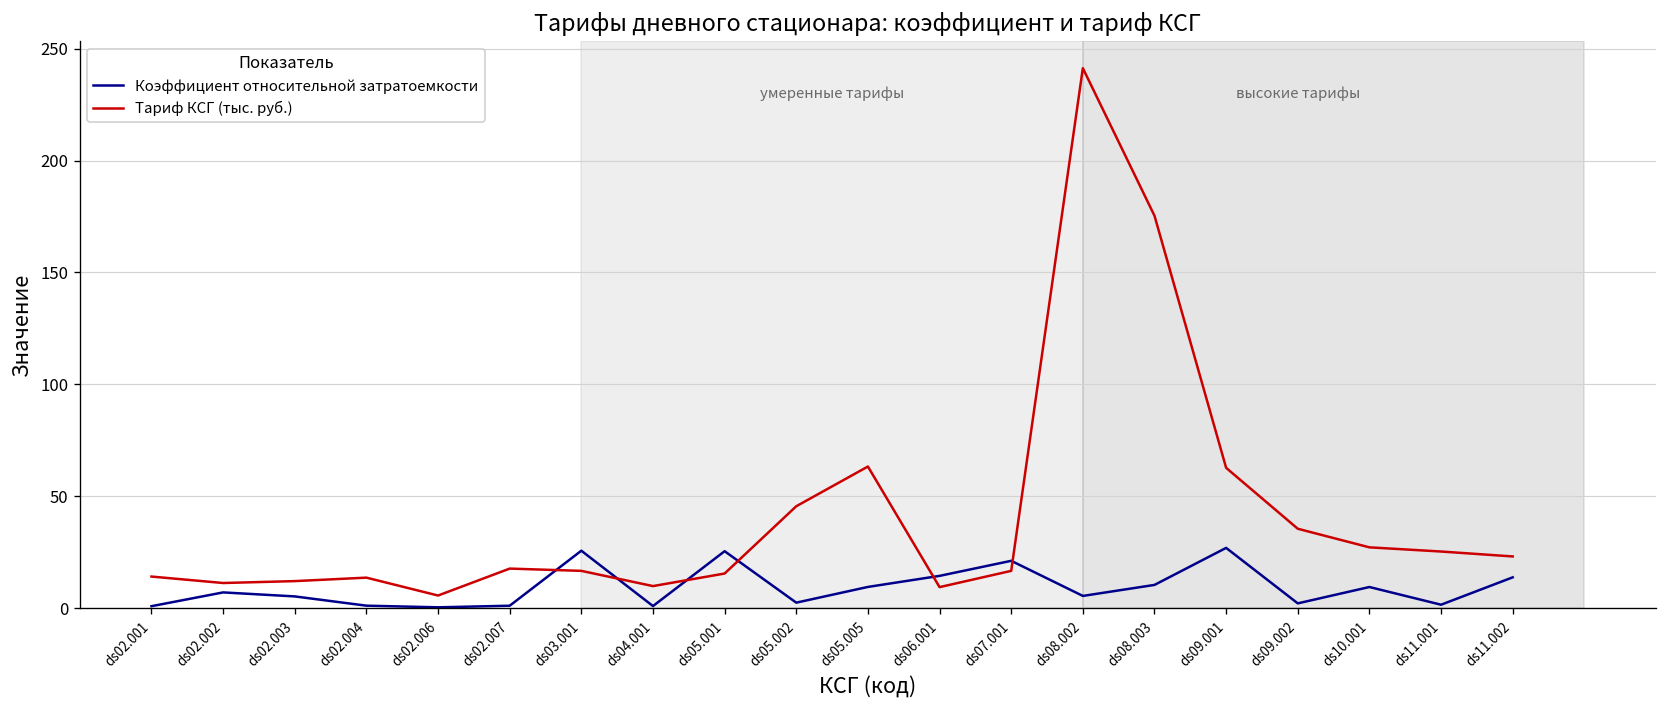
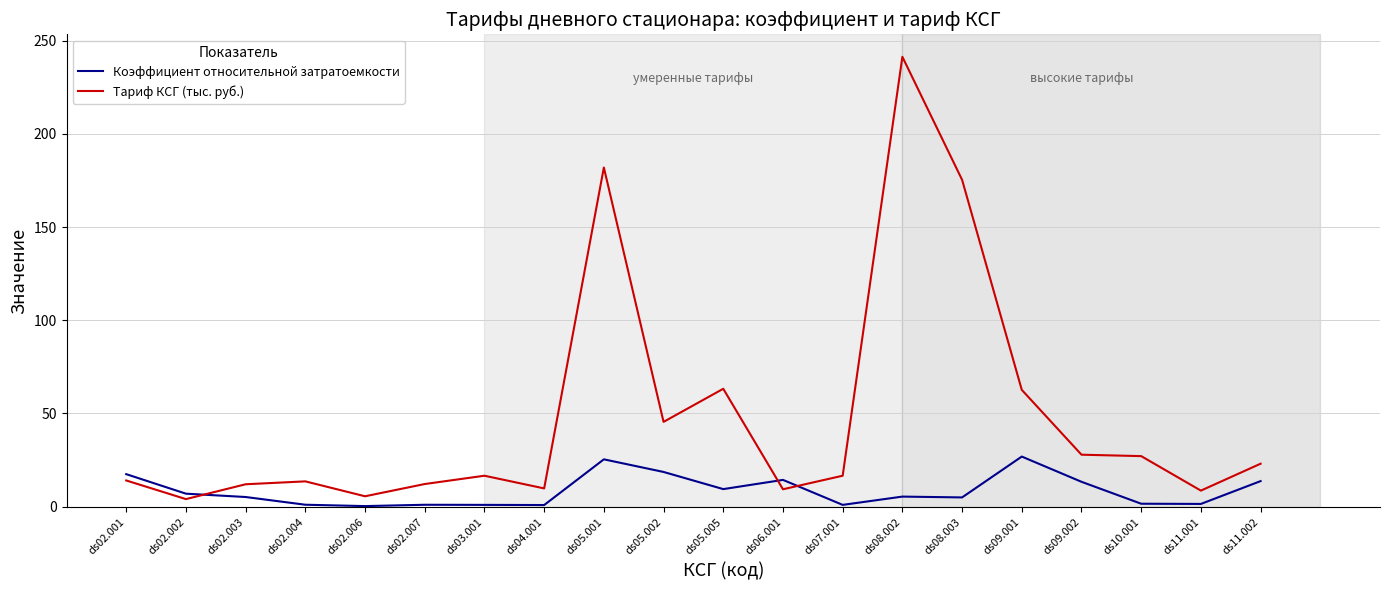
Коэффициент относительной затратоемкости, ds02.001: 1 -> 17
Тариф КСГ (тыс. руб.), ds02.002: 11 -> 4
Тариф КСГ (тыс. руб.), ds02.007: 18 -> 12
Коэффициент относительной затратоемкости, ds03.001: 26 -> 1
Тариф КСГ (тыс. руб.), ds05.001: 15 -> 182
Коэффициент относительной затратоемкости, ds05.002: 2 -> 19
Коэффициент относительной затратоемкости, ds07.001: 21 -> 1
Коэффициент относительной затратоемкости, ds08.003: 10 -> 5
Коэффициент относительной затратоемкости, ds09.002: 2 -> 13
Тариф КСГ (тыс. руб.), ds09.002: 35 -> 28
Коэффициент относительной затратоемкости, ds10.001: 9 -> 2
Тариф КСГ (тыс. руб.), ds11.001: 25 -> 9
